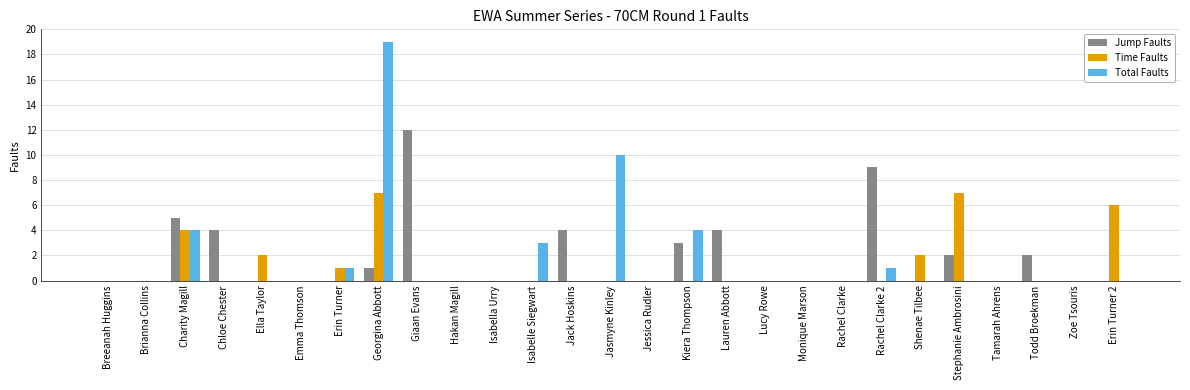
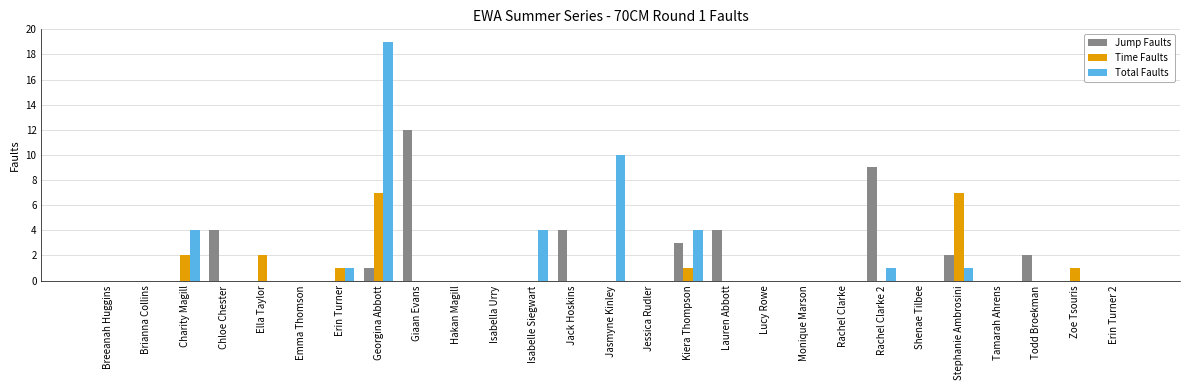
Jump Faults, Charity Magill: 5 -> 0
Time Faults, Charity Magill: 4 -> 2
Total Faults, Isabelle Siegwart: 3 -> 4
Time Faults, Kiera Thompson: 0 -> 1
Time Faults, Shenae Tilbee: 2 -> 0
Total Faults, Stephanie Ambrosini: 0 -> 1
Time Faults, Zoe Tsouris: 0 -> 1
Time Faults, Erin Turner 2: 6 -> 0
